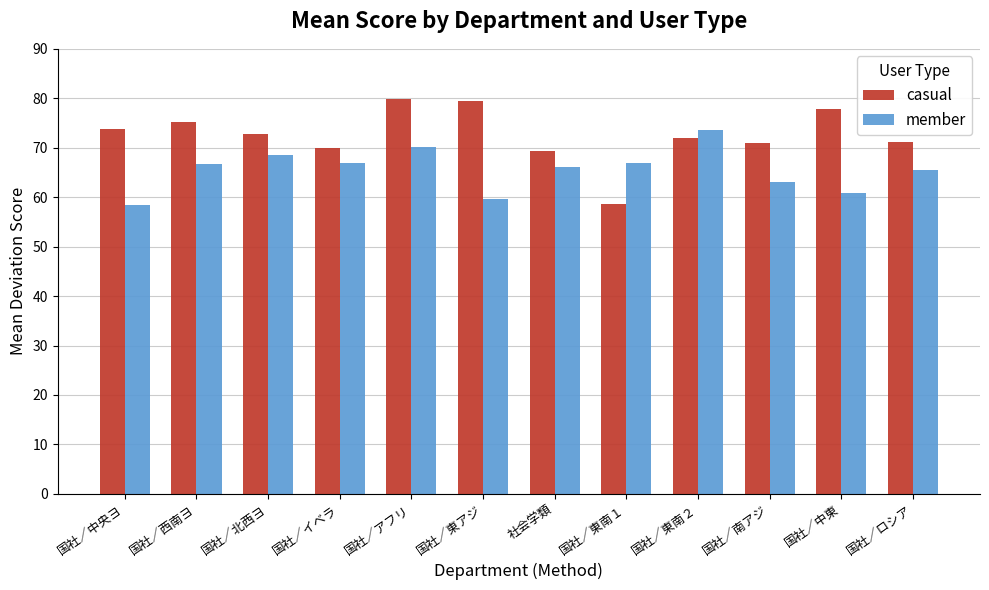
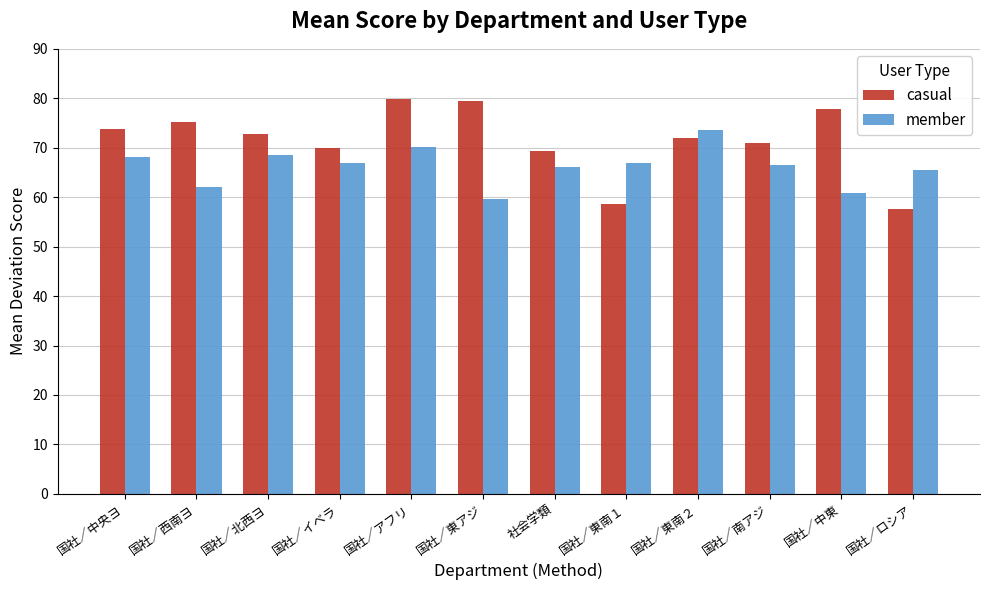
member, 国社／中央ヨ: 59 -> 68
member, 国社／西南ヨ: 67 -> 62
member, 国社／南アジ: 63 -> 67
casual, 国社／ロシア: 71 -> 58
